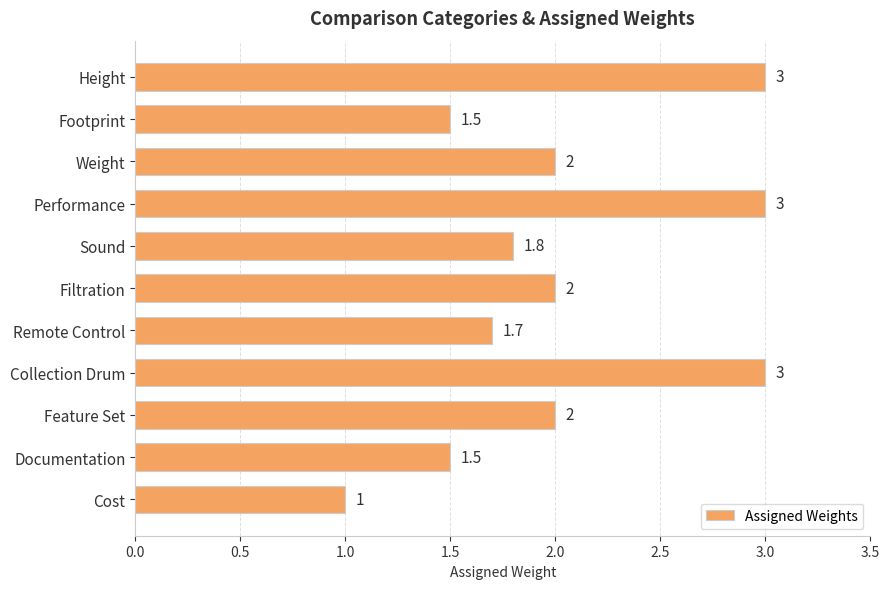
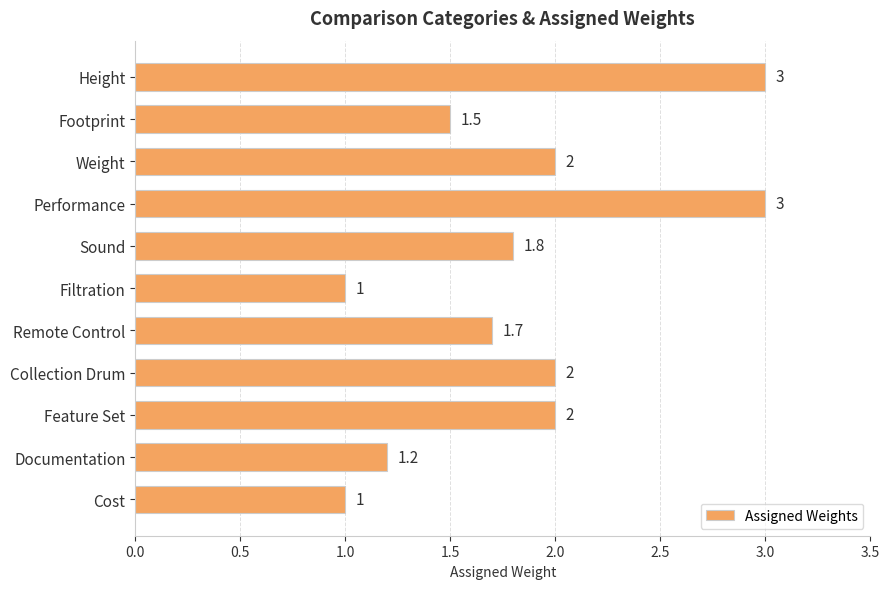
Filtration: 2 -> 1
Collection Drum: 3 -> 2
Documentation: 1.5 -> 1.2
